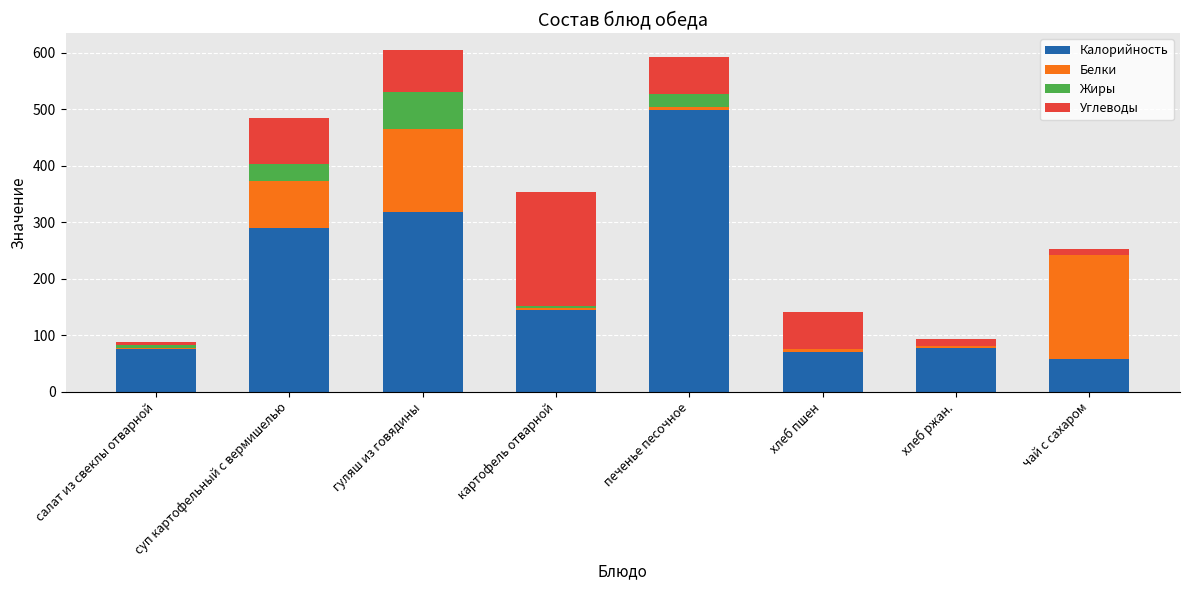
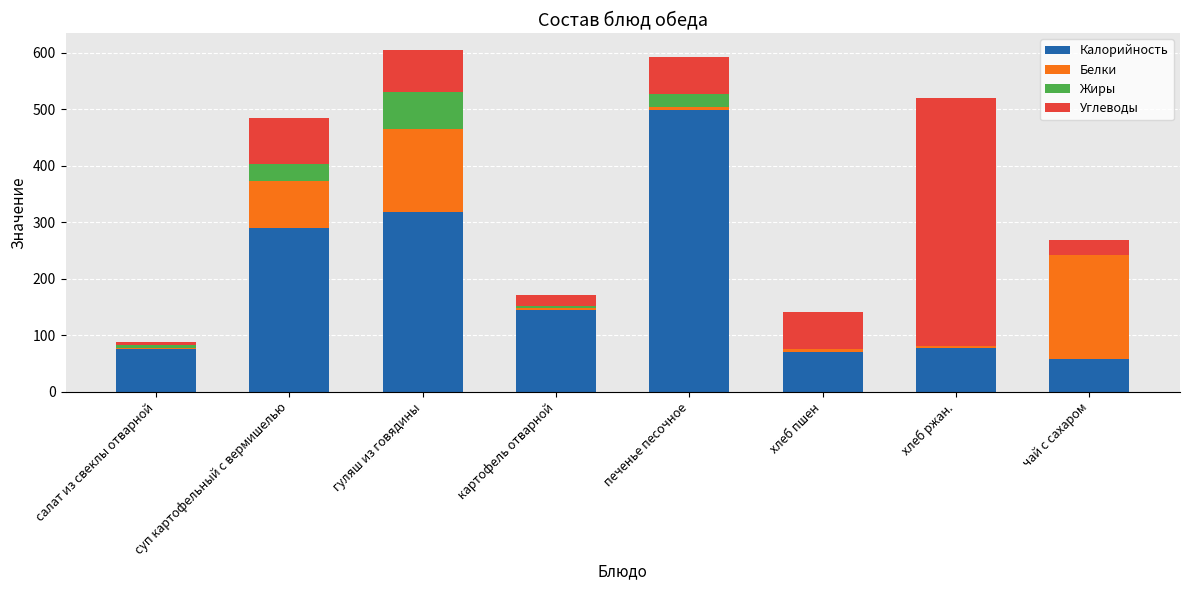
Углеводы, картофель отварной: 200 -> 20
Углеводы, хлеб ржан.: 10 -> 440
Углеводы, чай с сахаром: 10 -> 30
